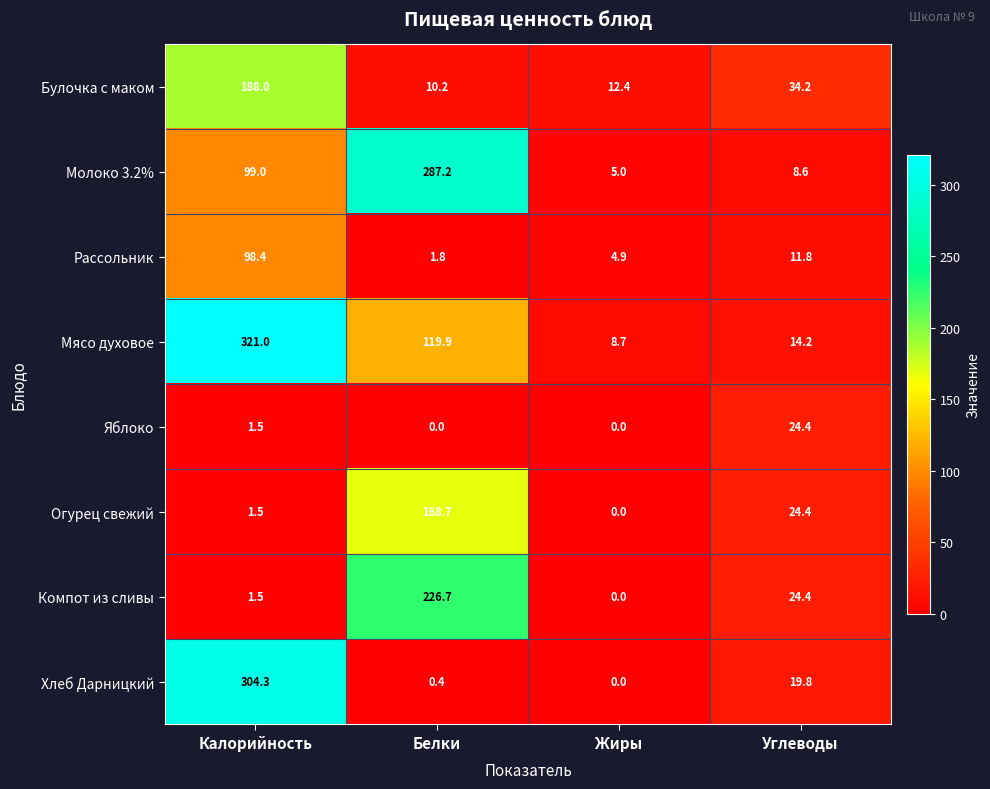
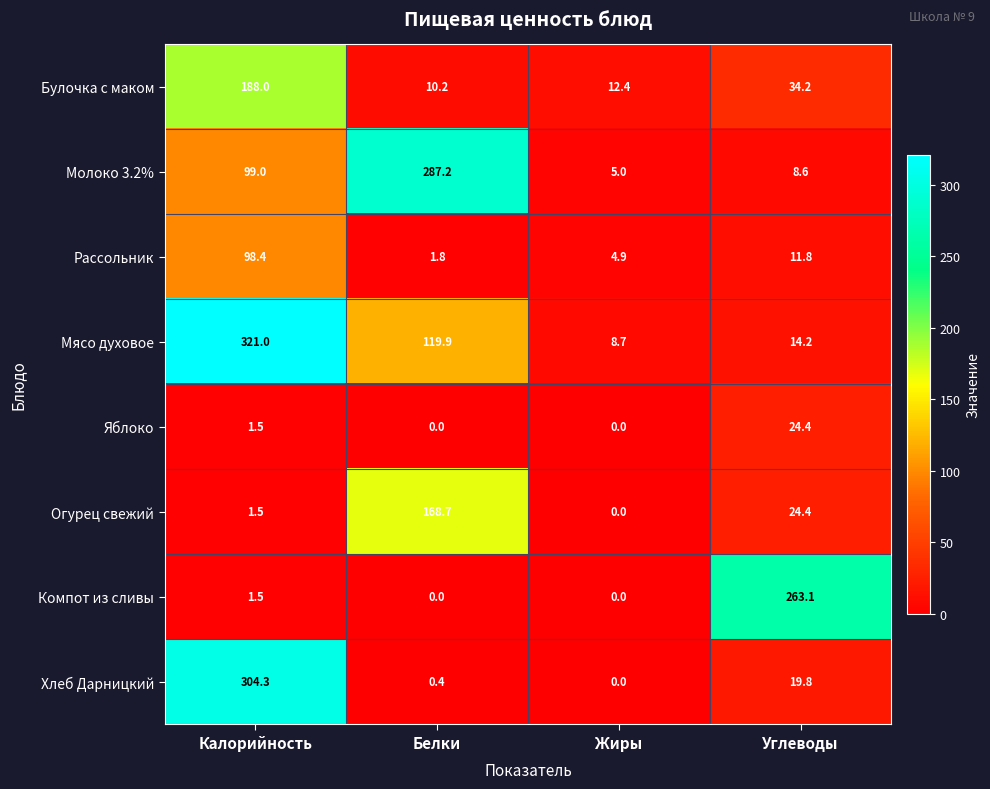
Компот из сливы, Белки: 226.7 -> 0.0
Компот из сливы, Углеводы: 24.4 -> 263.1
